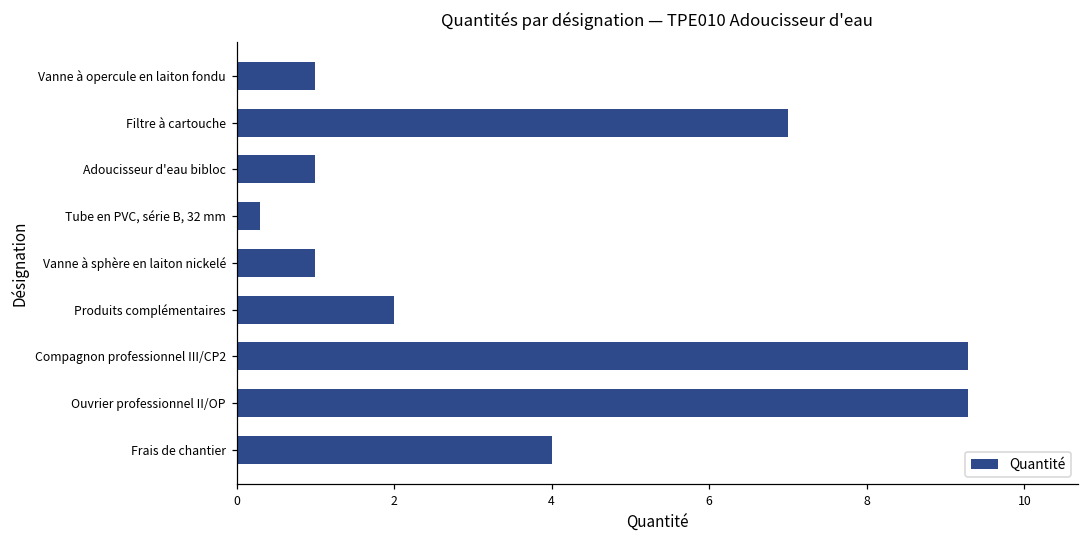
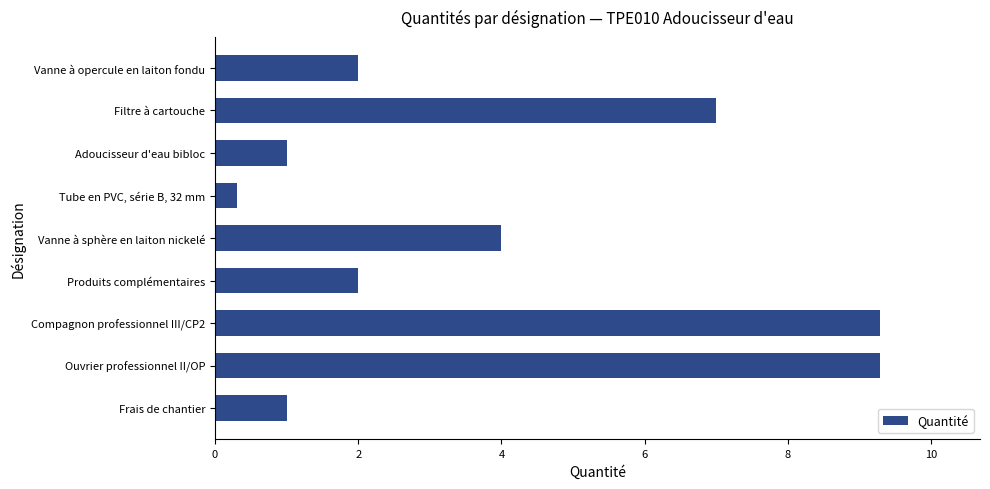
Vanne à opercule en laiton fondu: 1 -> 2
Vanne à sphère en laiton nickelé: 1 -> 4
Frais de chantier: 4 -> 1
